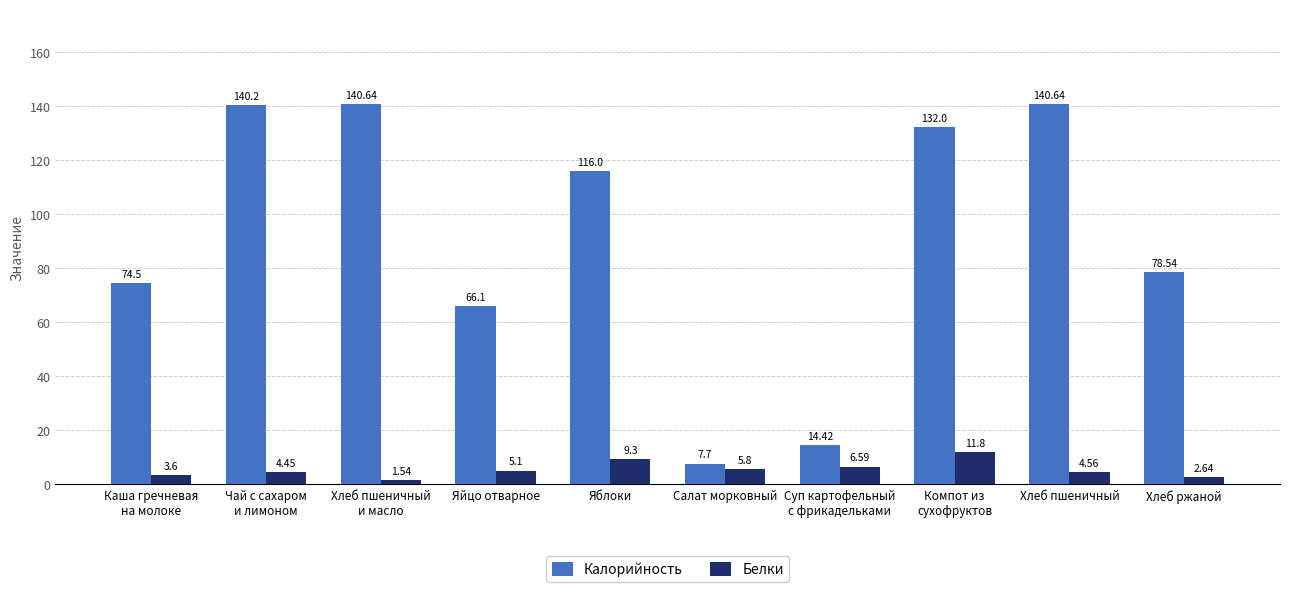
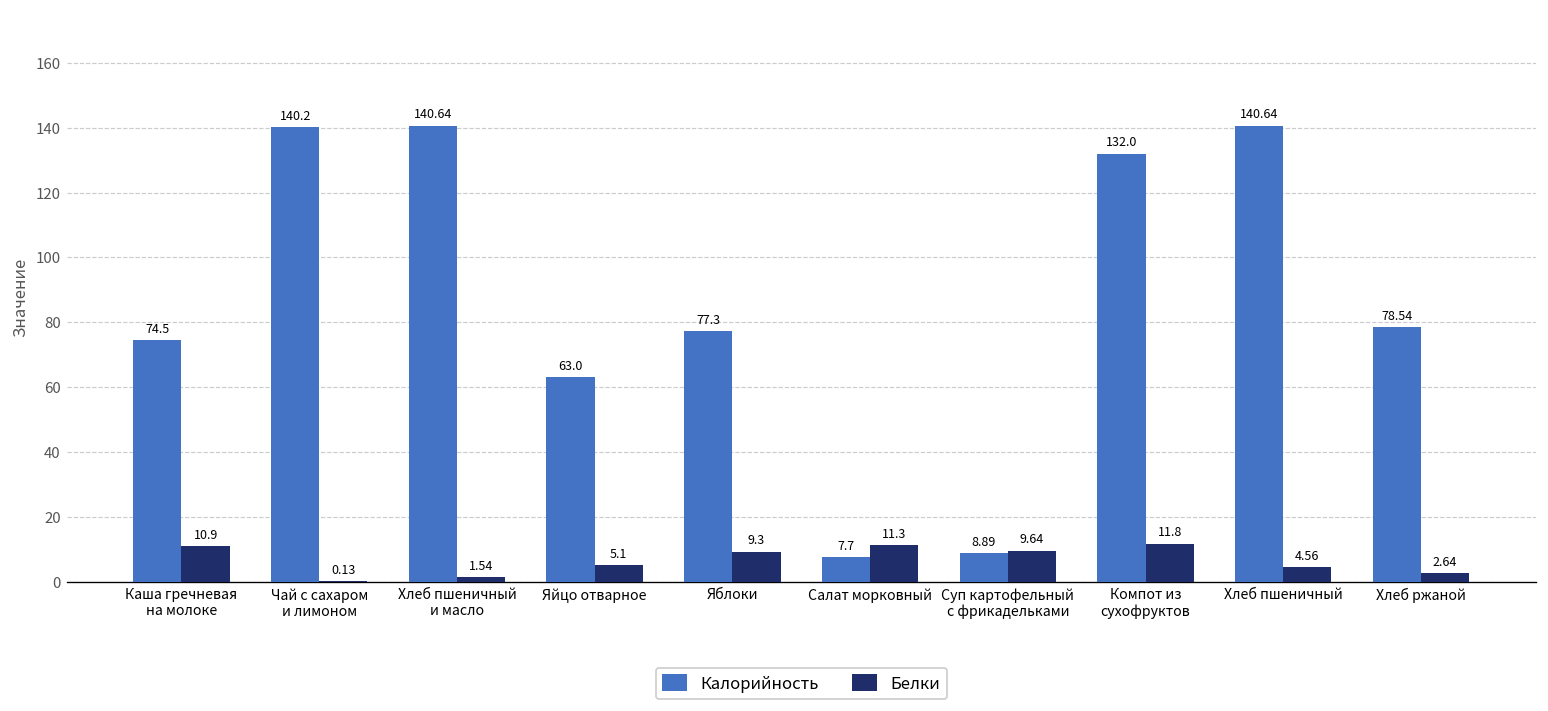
Белки, Каша гречневая на молоке: 3.6 -> 10.9
Белки, Чай с сахаром и лимоном: 4.45 -> 0.13
Калорийность, Яйцо отварное: 66.1 -> 63.0
Калорийность, Яблоки: 116.0 -> 77.3
Белки, Салат морковный: 5.8 -> 11.3
Калорийность, Суп картофельный с фрикадельками: 14.42 -> 8.89
Белки, Суп картофельный с фрикадельками: 6.59 -> 9.64
